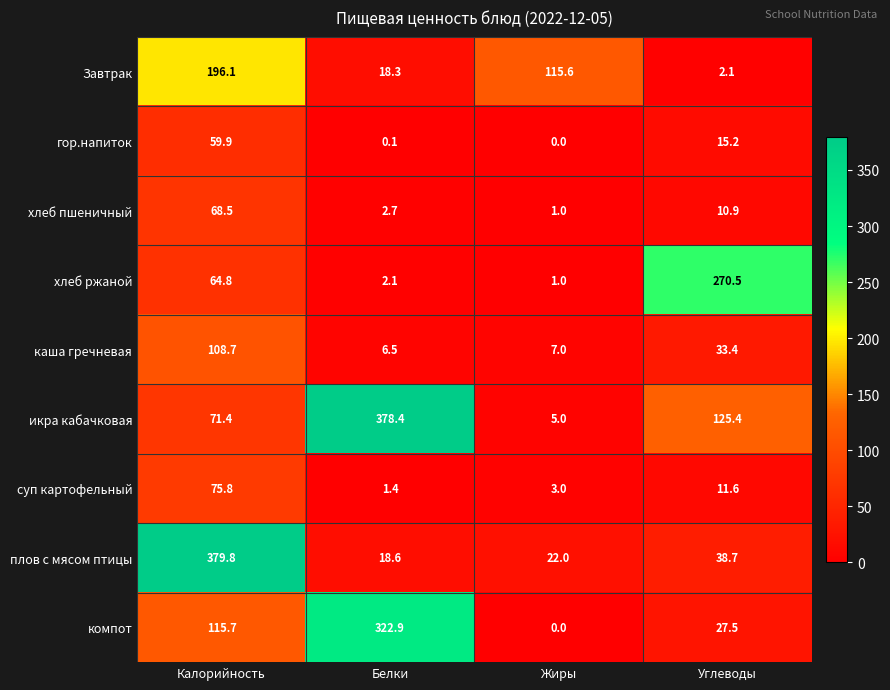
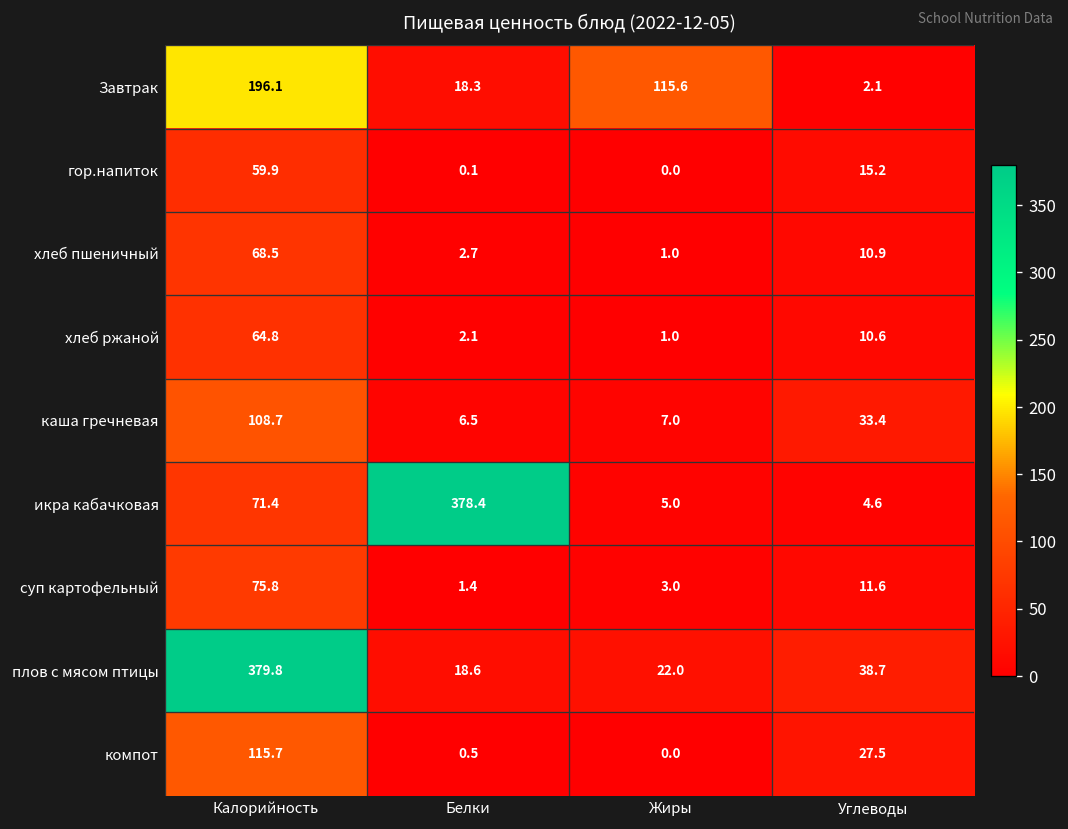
хлеб ржаной, Углеводы: 270.5 -> 10.6
икра кабачковая, Углеводы: 125.4 -> 4.6
компот, Белки: 322.9 -> 0.5
